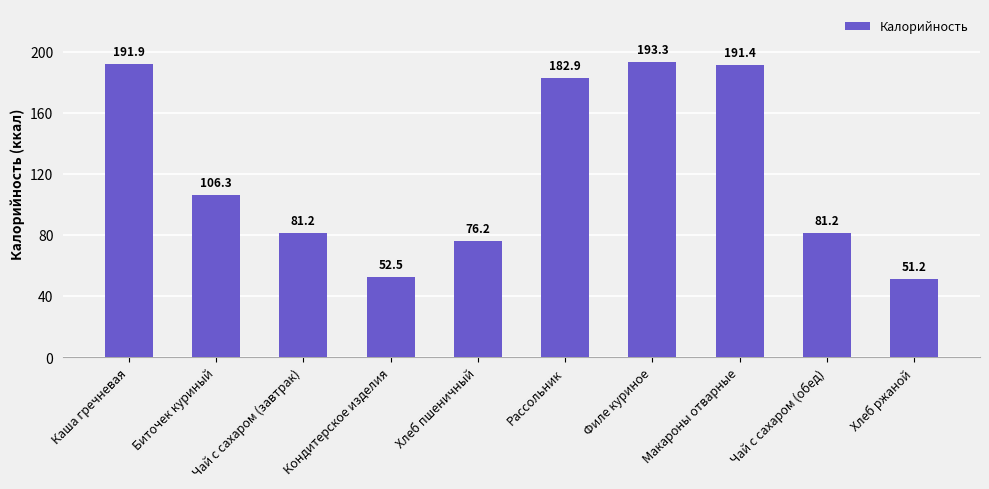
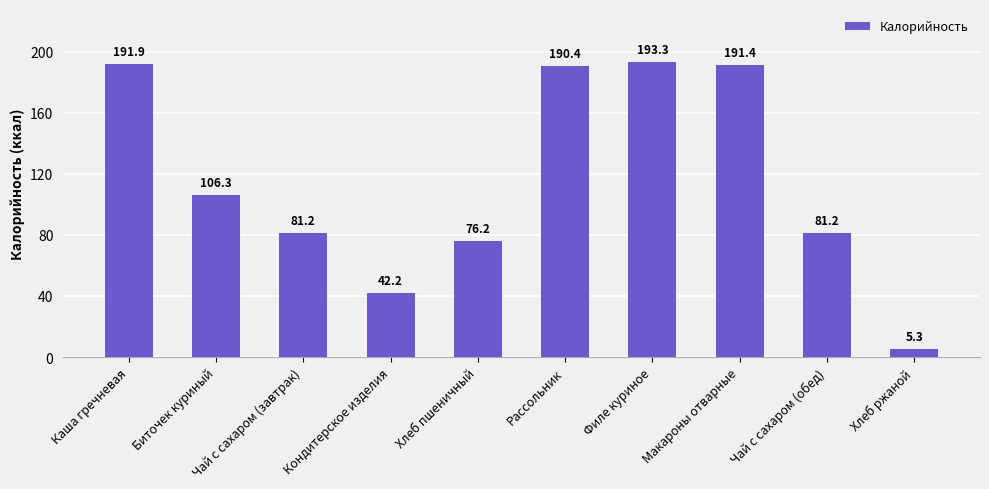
Кондитерское изделия: 52.5 -> 42.2
Рассольник: 182.9 -> 190.4
Хлеб ржаной: 51.2 -> 5.3
